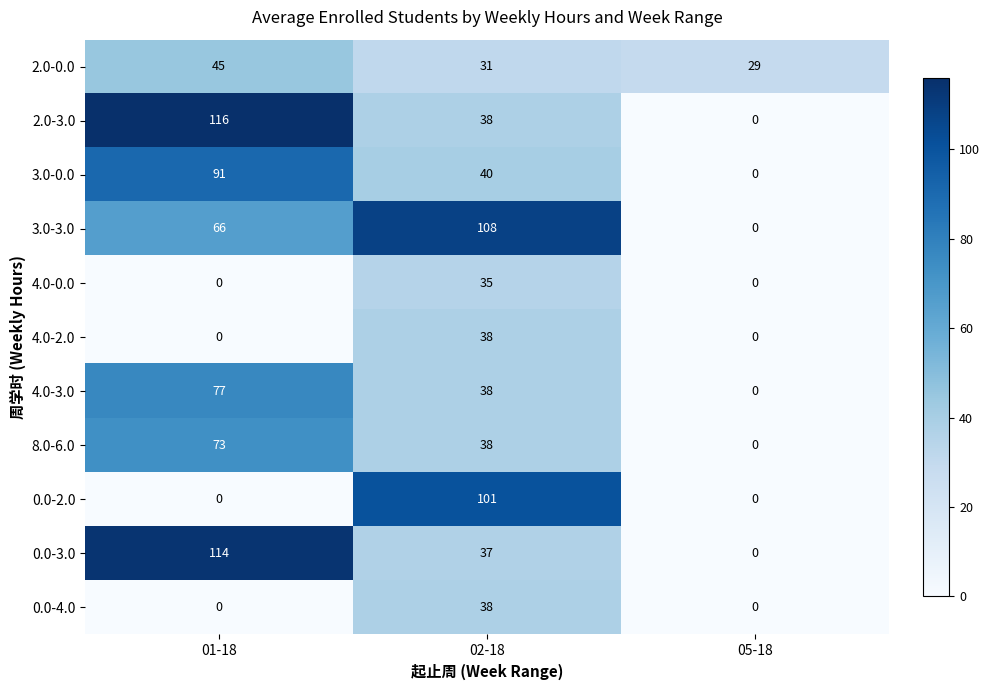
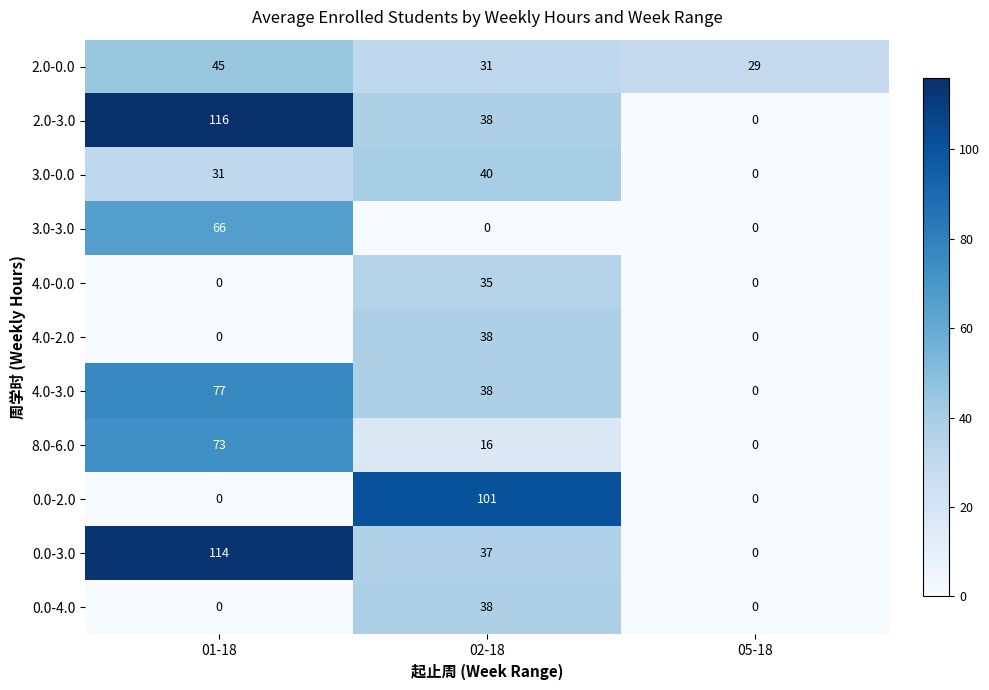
3.0-0.0, 01-18: 91 -> 31
3.0-3.0, 02-18: 108 -> 0
8.0-6.0, 02-18: 38 -> 16
